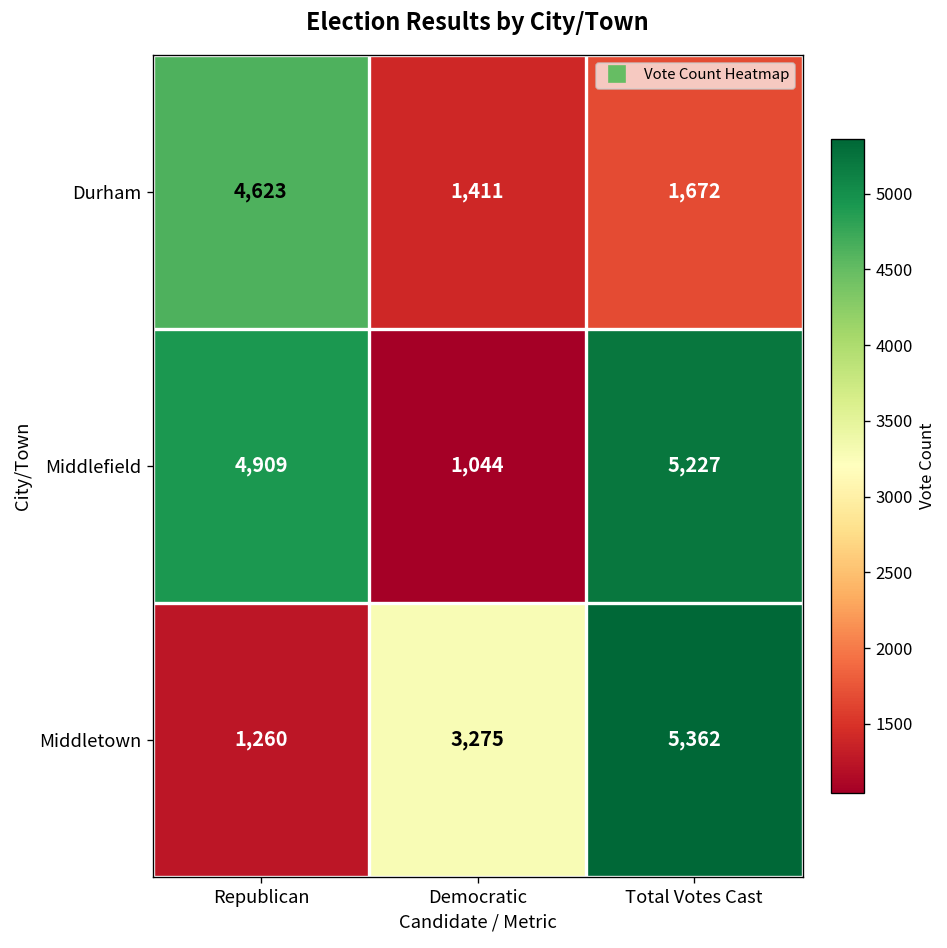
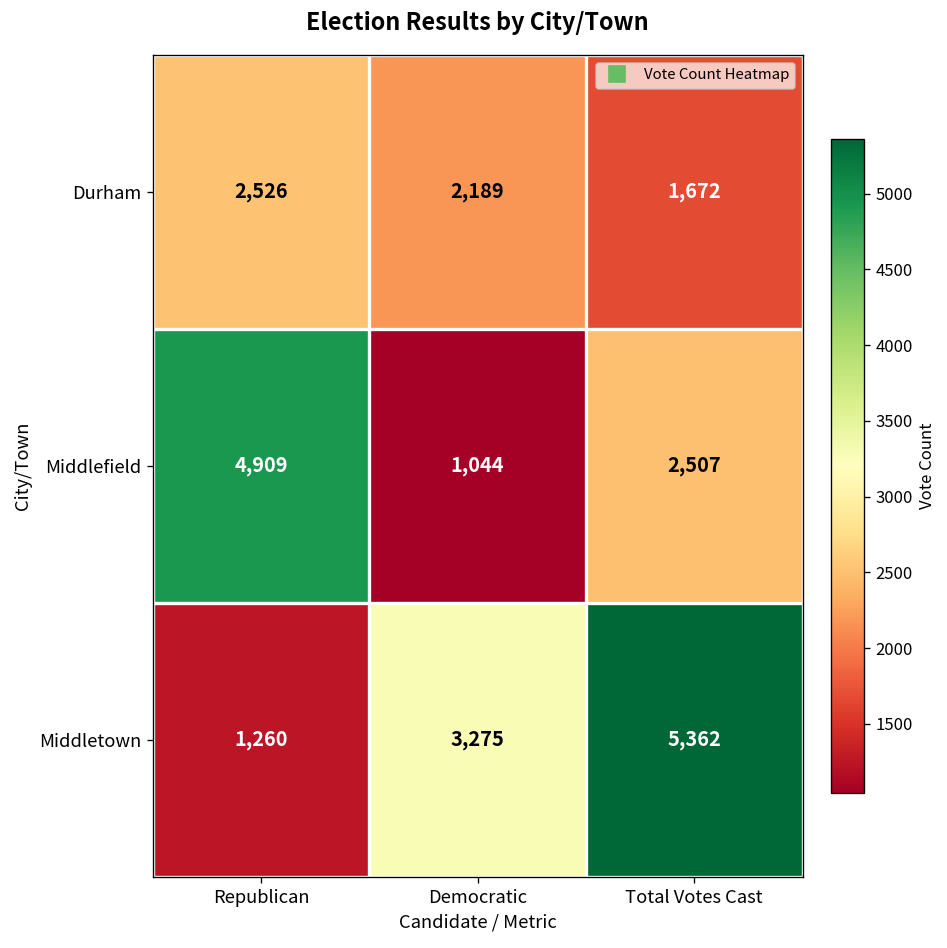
Durham, Republican: 4,623 -> 2,526
Durham, Democratic: 1,411 -> 2,189
Middlefield, Total Votes Cast: 5,227 -> 2,507
